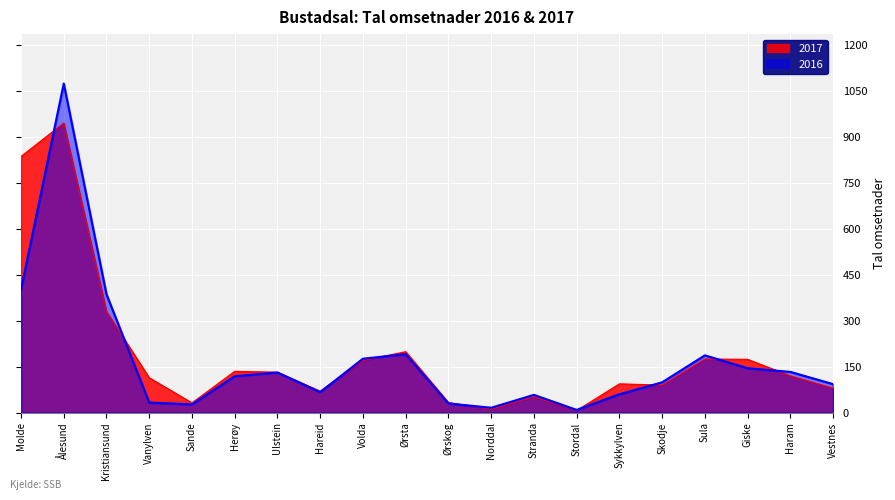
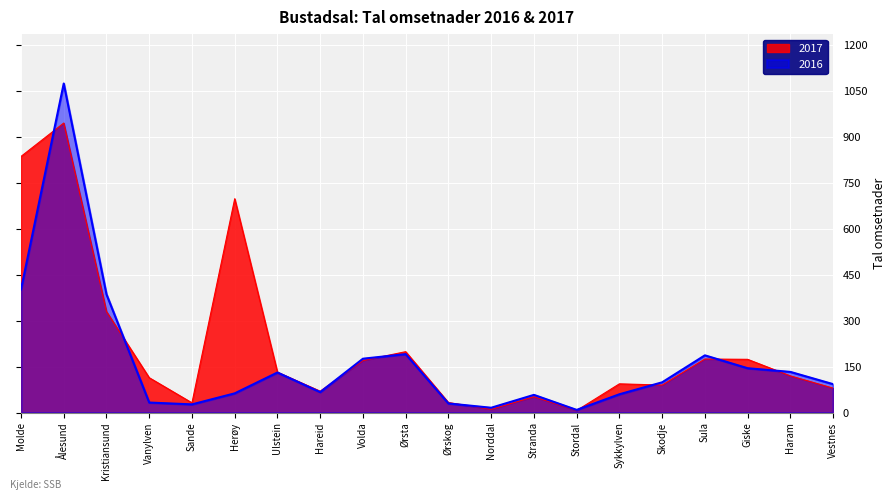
2017, Herøy: 140 -> 700
2016, Herøy: 120 -> 60
